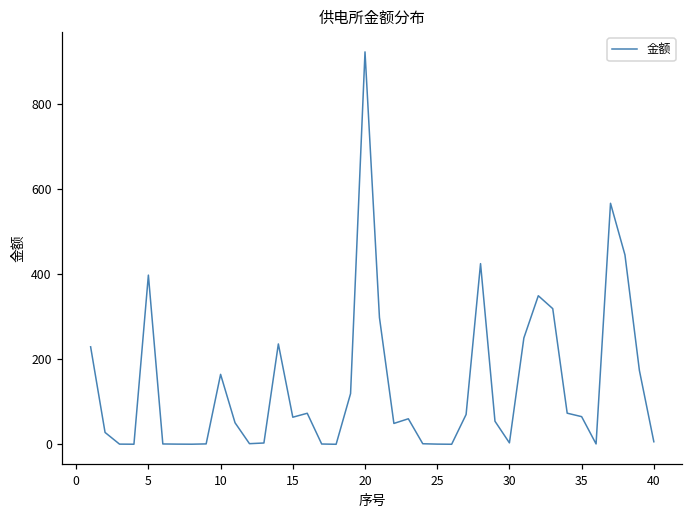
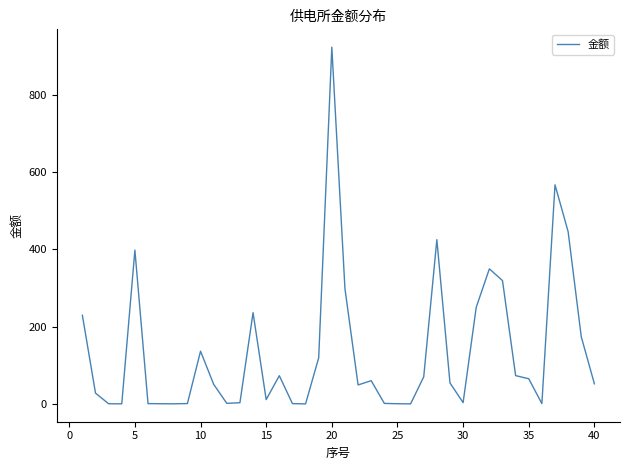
10: 160 -> 140
15: 60 -> 10
40: 10 -> 50
